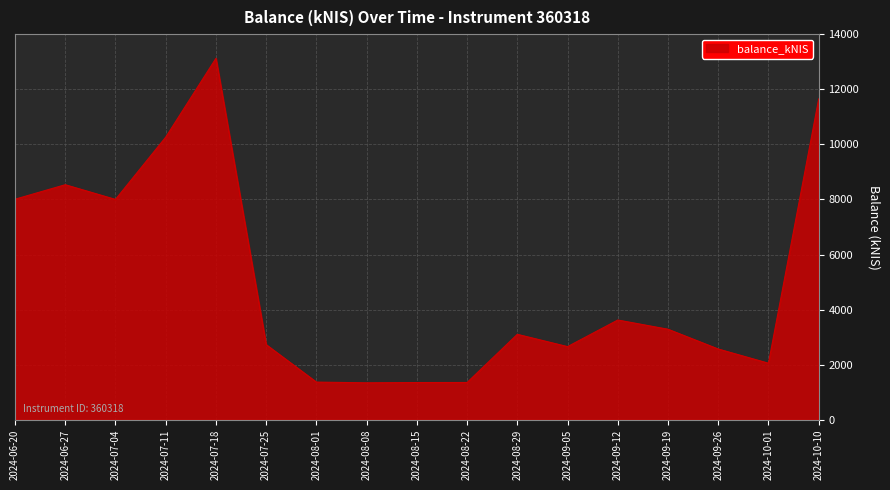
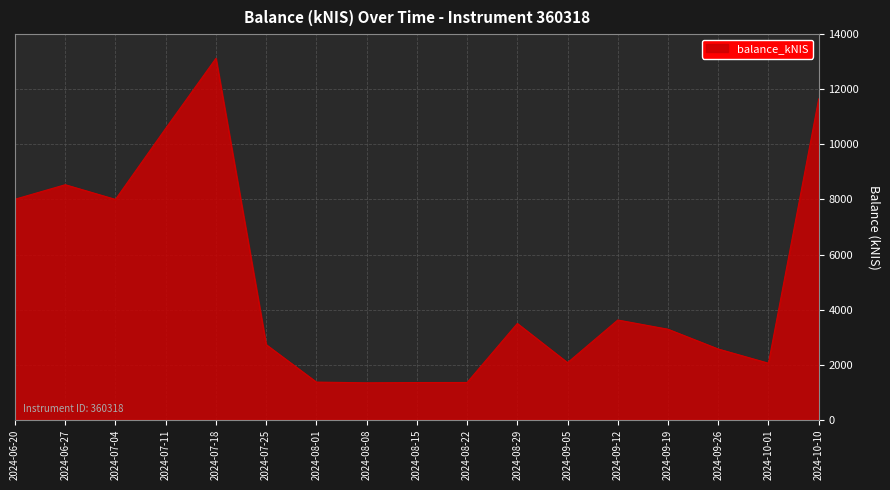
2024-07-11: 10300 -> 10600
2024-08-29: 3100 -> 3500
2024-09-05: 2700 -> 2100
